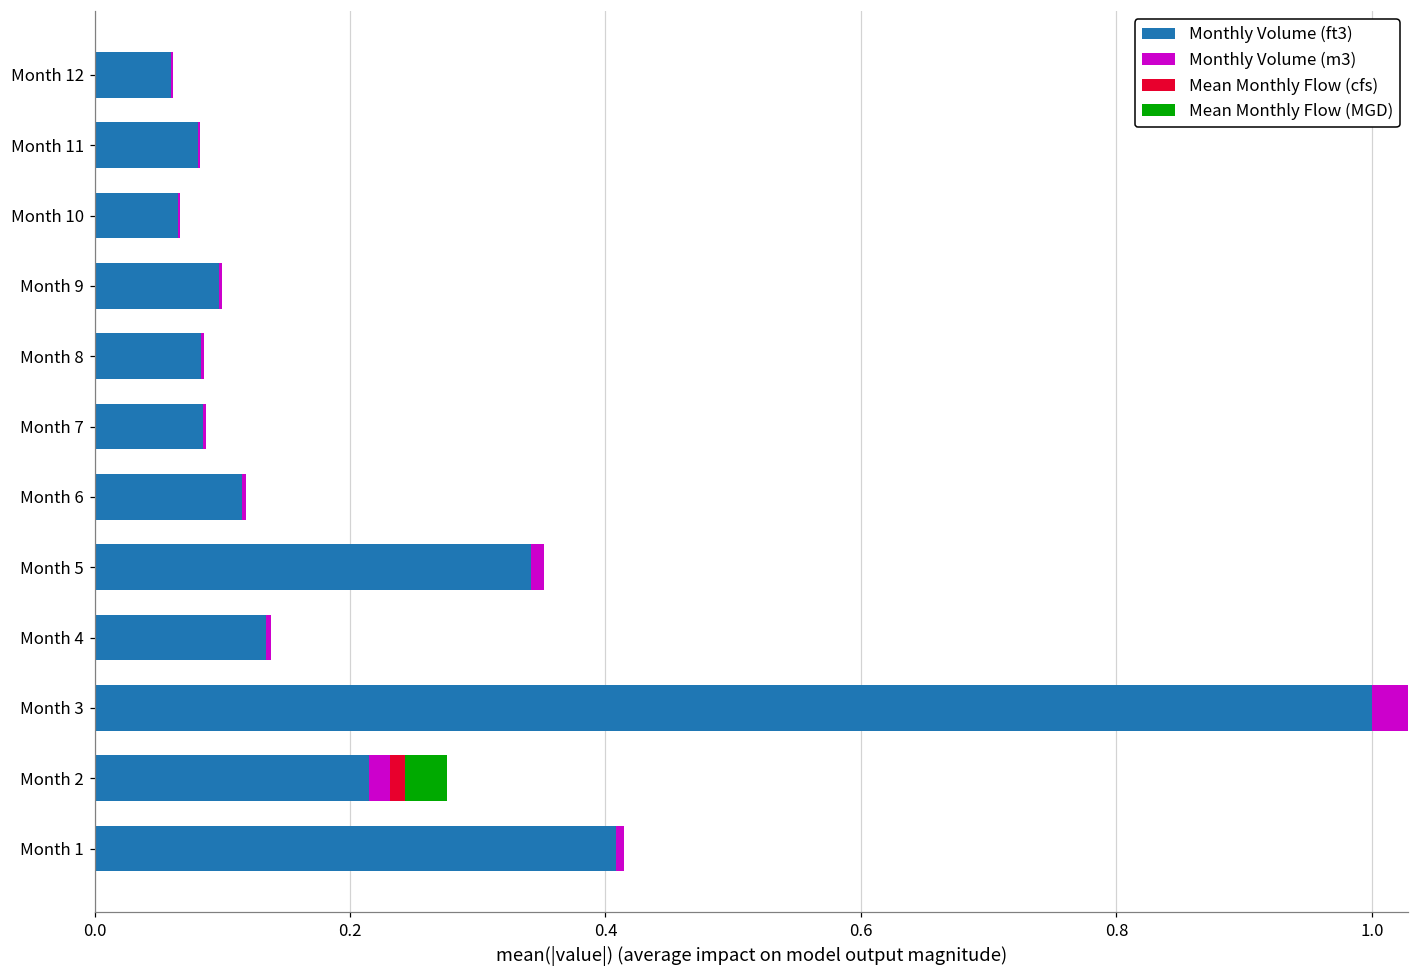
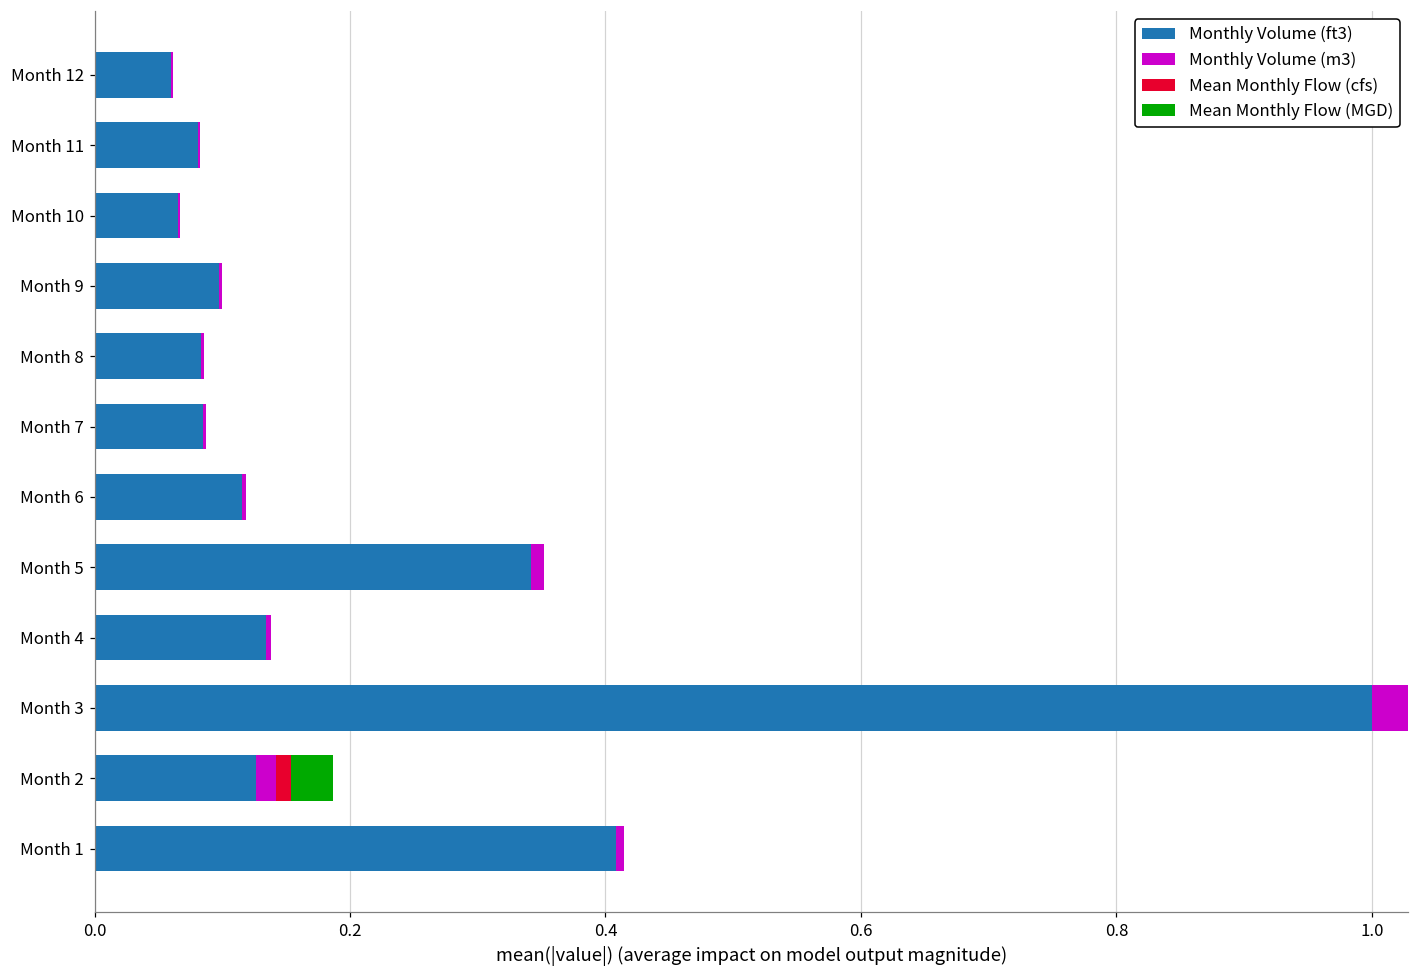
Monthly Volume (ft3), Month 2: 0.215 -> 0.126
